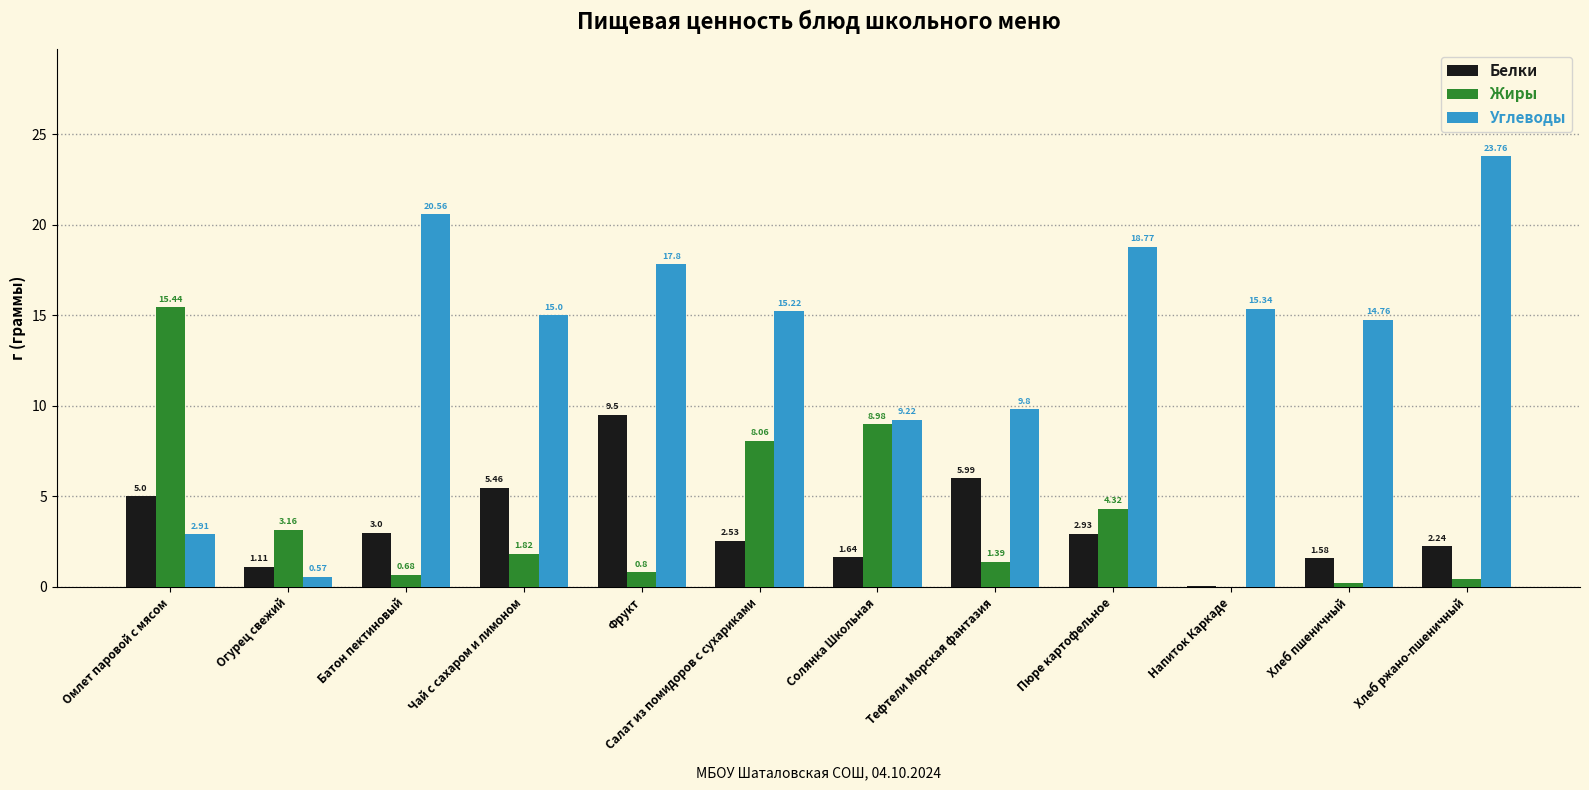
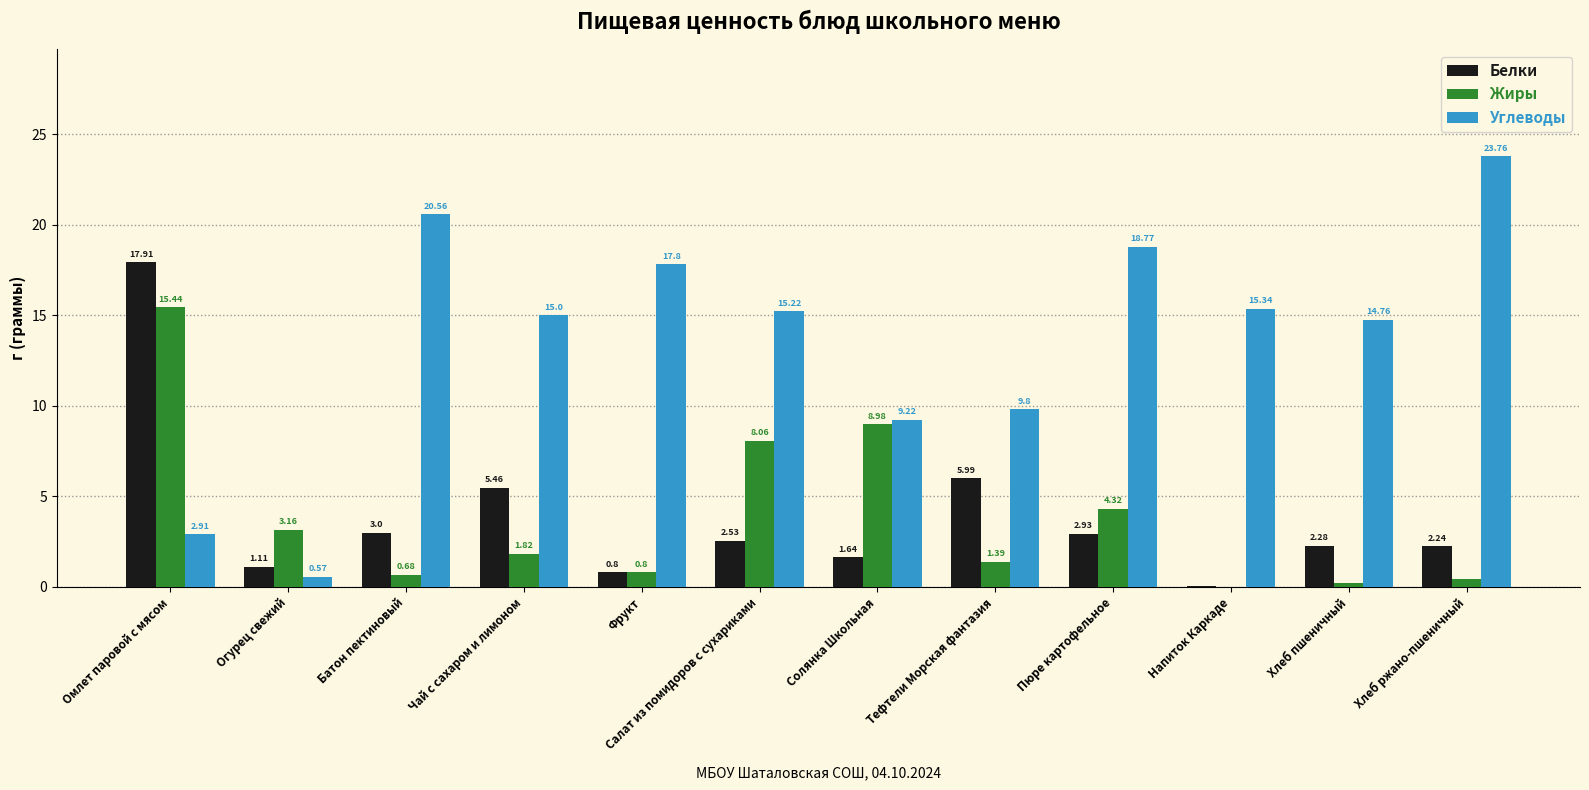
Белки, Омлет паровой с мясом: 5.0 -> 17.91
Белки, Фрукт: 9.5 -> 0.8
Белки, Хлеб пшеничный: 1.58 -> 2.28
